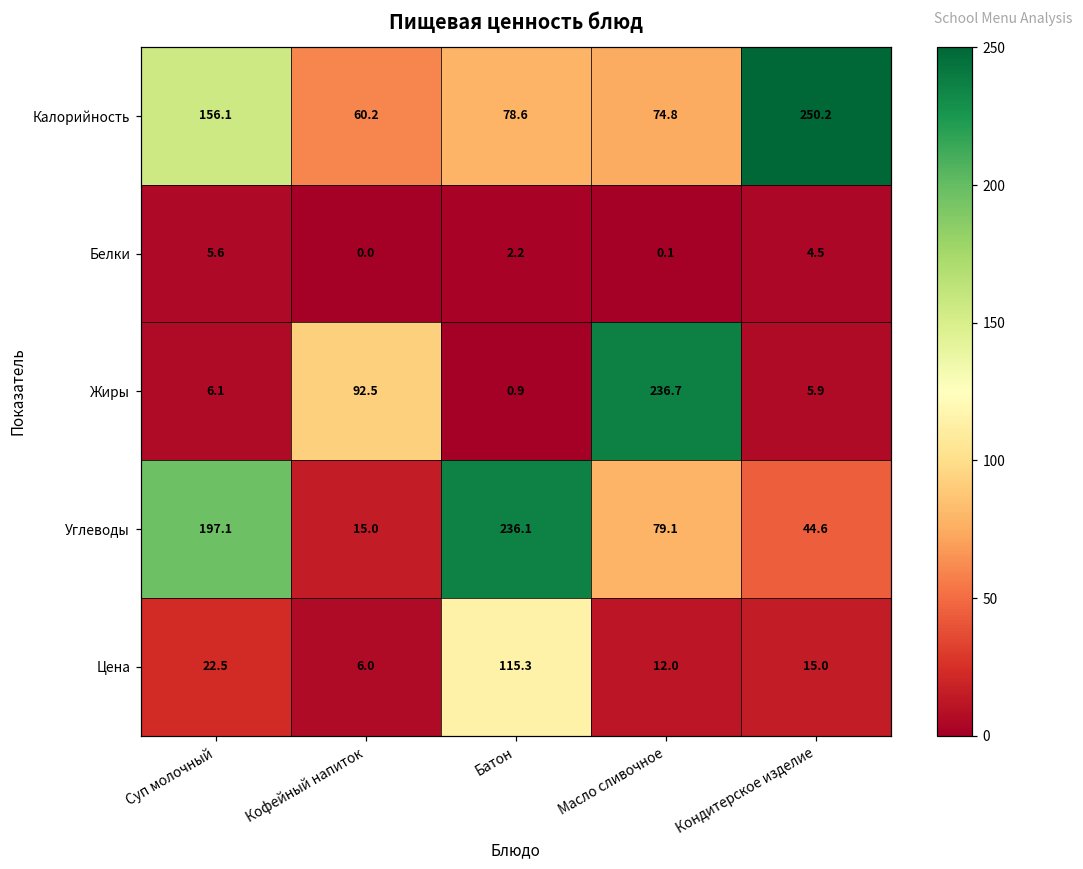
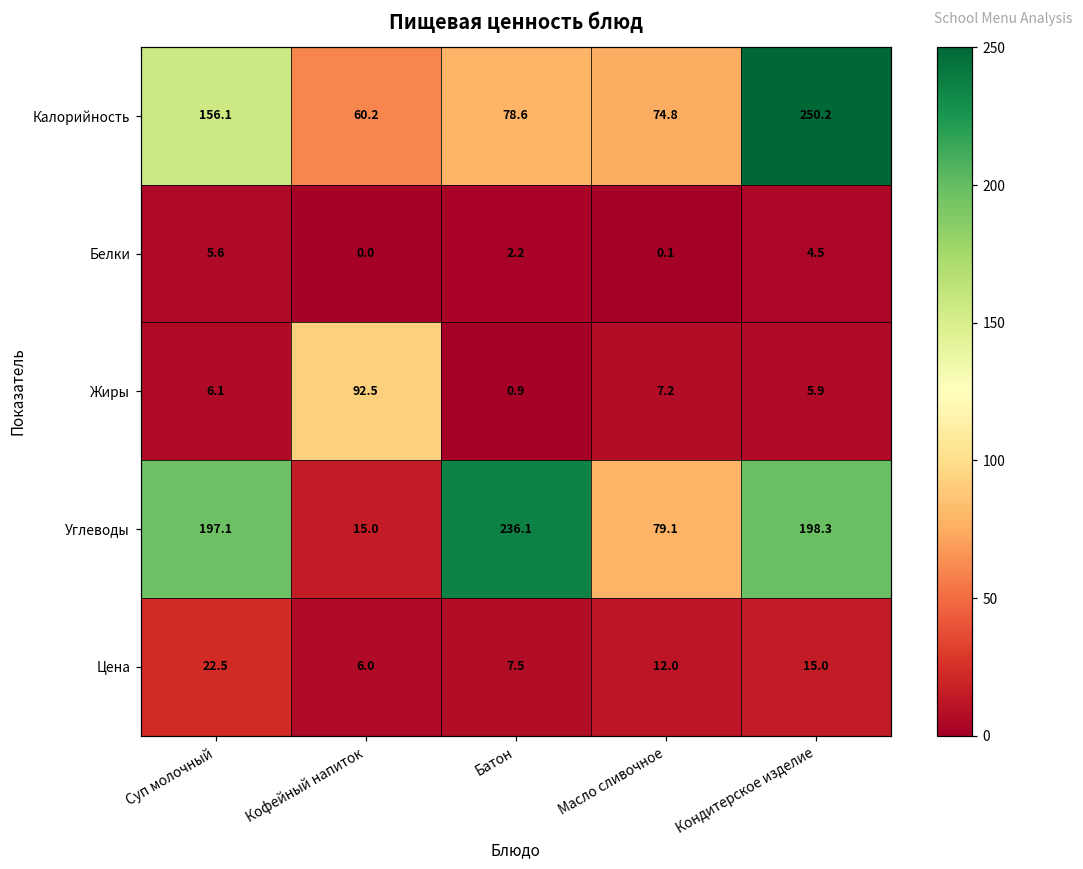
Жиры, Масло сливочное: 236.7 -> 7.2
Углеводы, Кондитерское изделие: 44.6 -> 198.3
Цена, Батон: 115.3 -> 7.5
